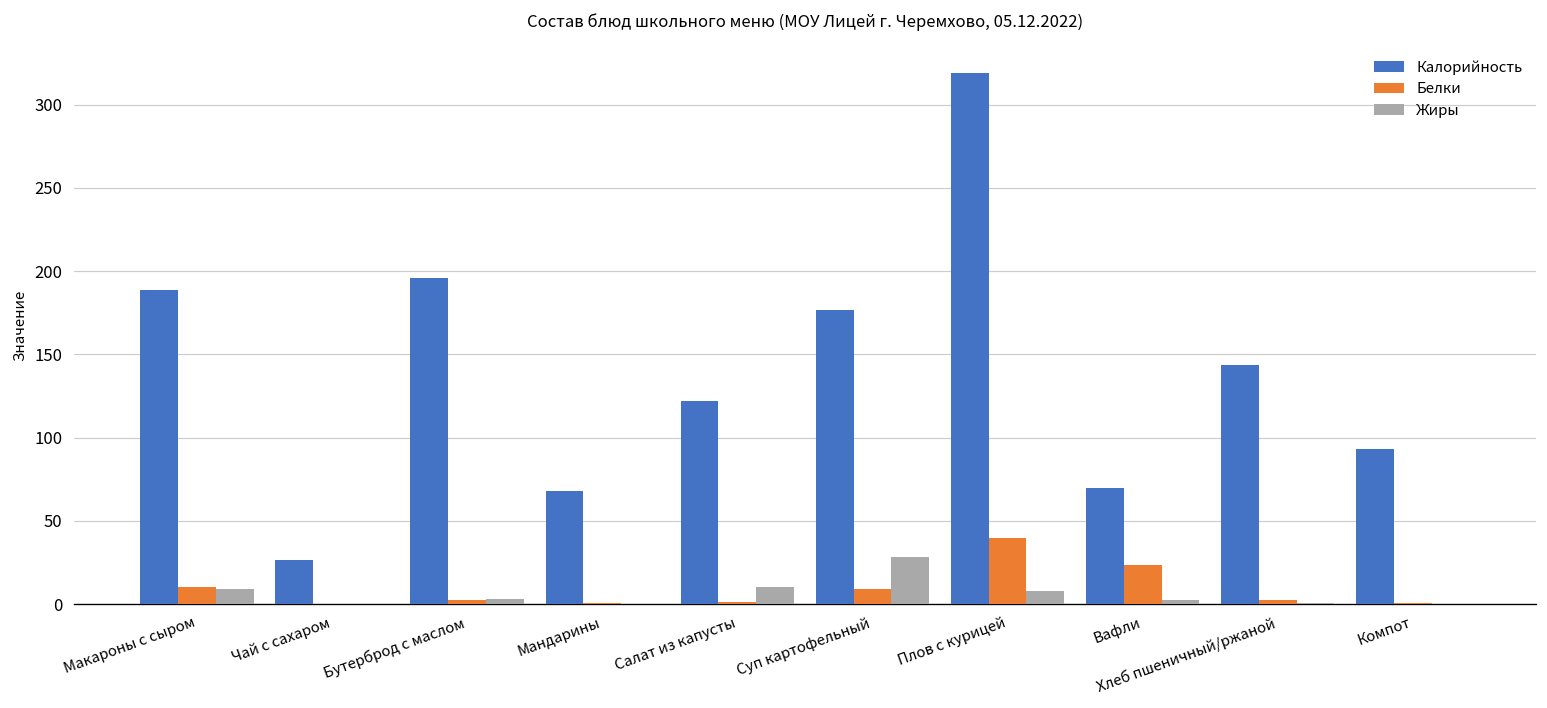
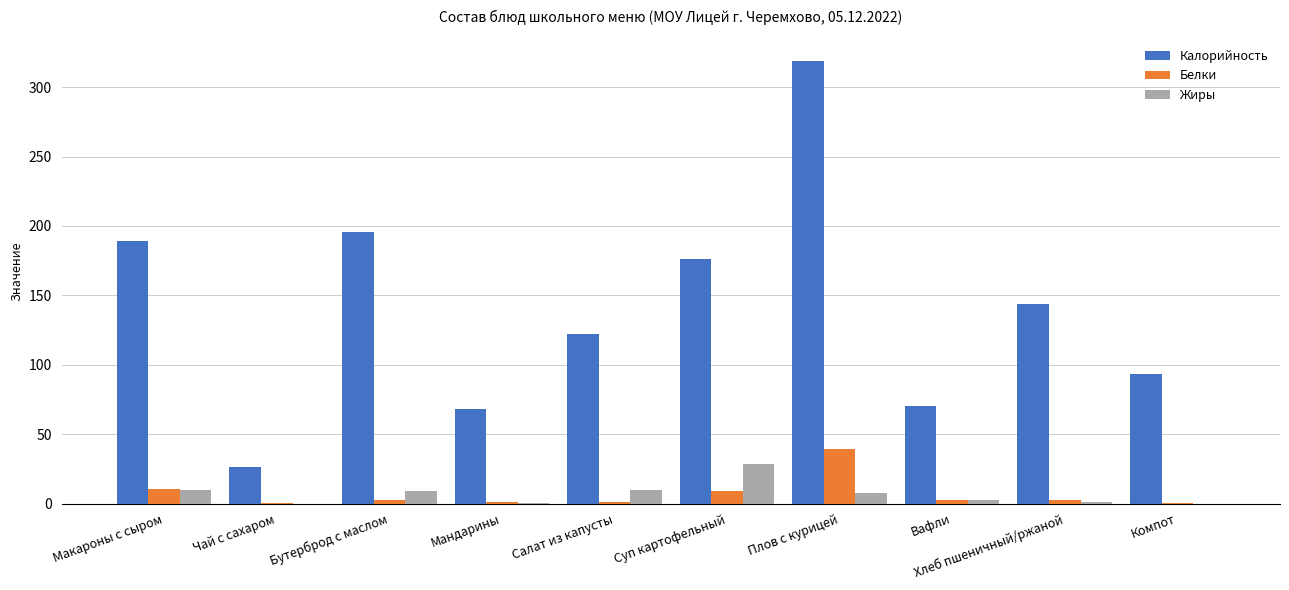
Жиры, Бутерброд с маслом: 3 -> 9
Белки, Вафли: 23 -> 3
